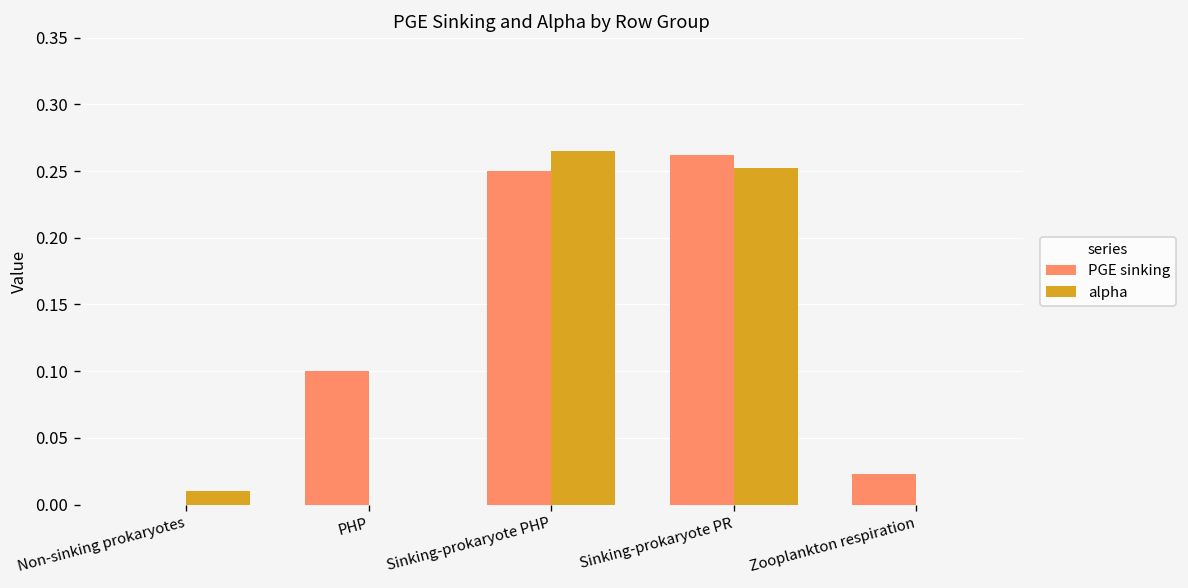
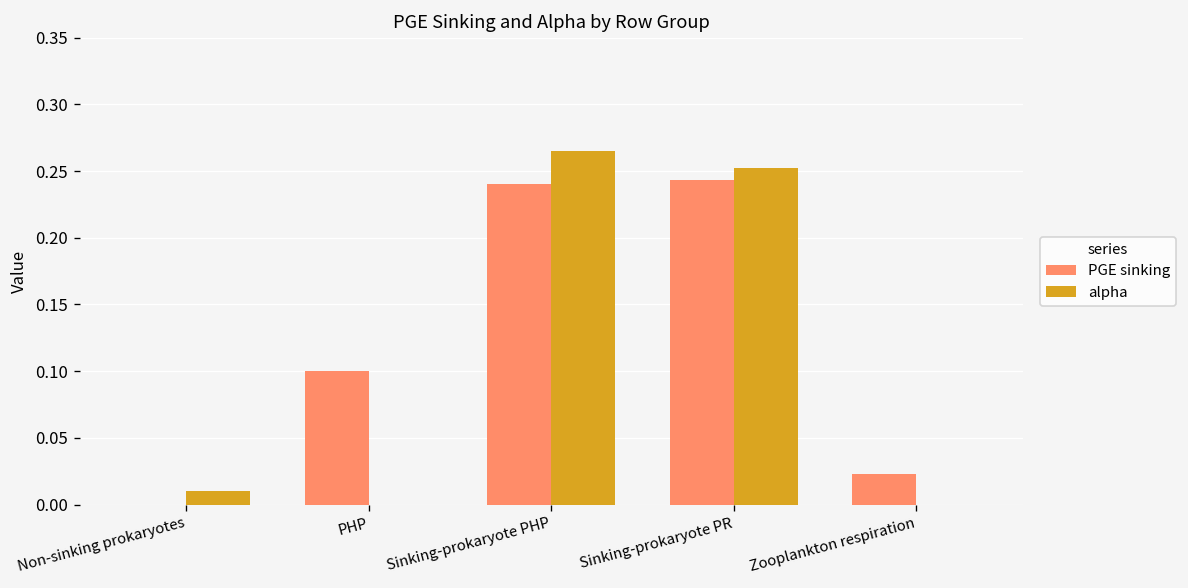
PGE sinking, Sinking-prokaryote PHP: 0.25 -> 0.24
PGE sinking, Sinking-prokaryote PR: 0.262 -> 0.243
